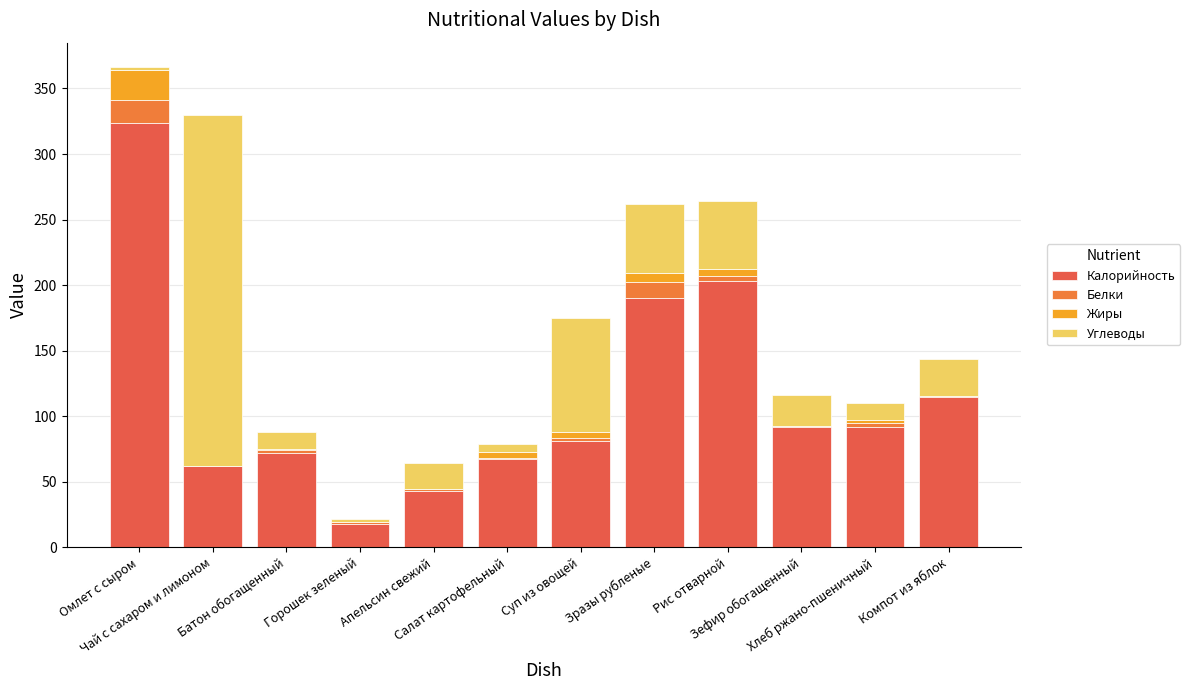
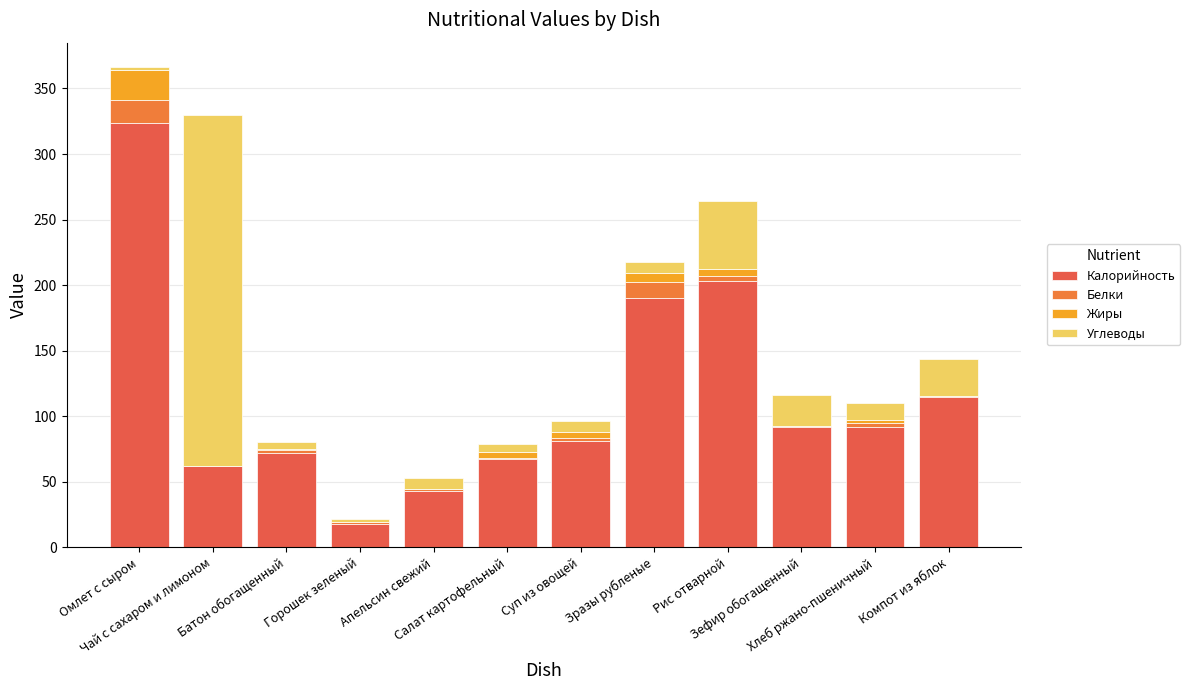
Углеводы, Батон обогащенный: 13 -> 5
Углеводы, Апельсин свежий: 20 -> 8
Углеводы, Суп из овощей: 88 -> 8
Углеводы, Зразы рубленые: 53 -> 9
